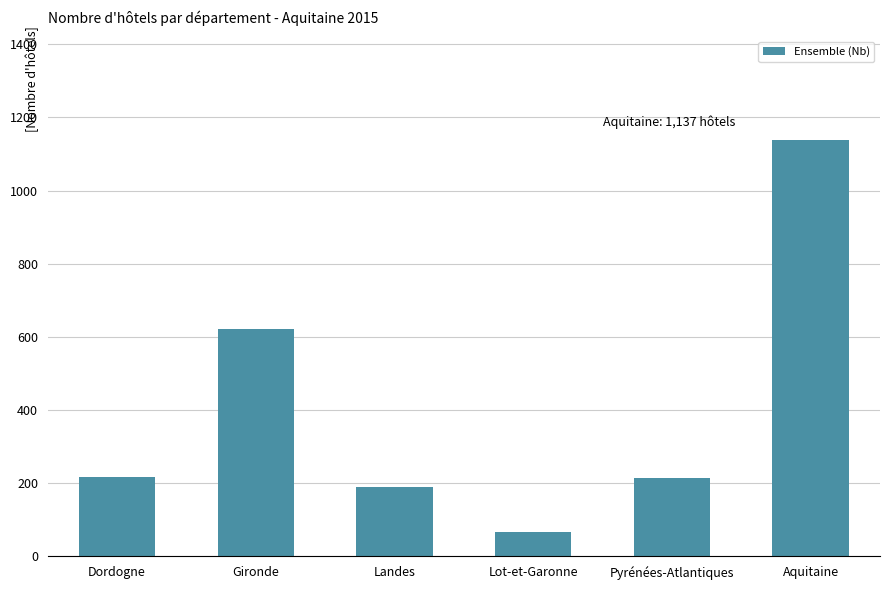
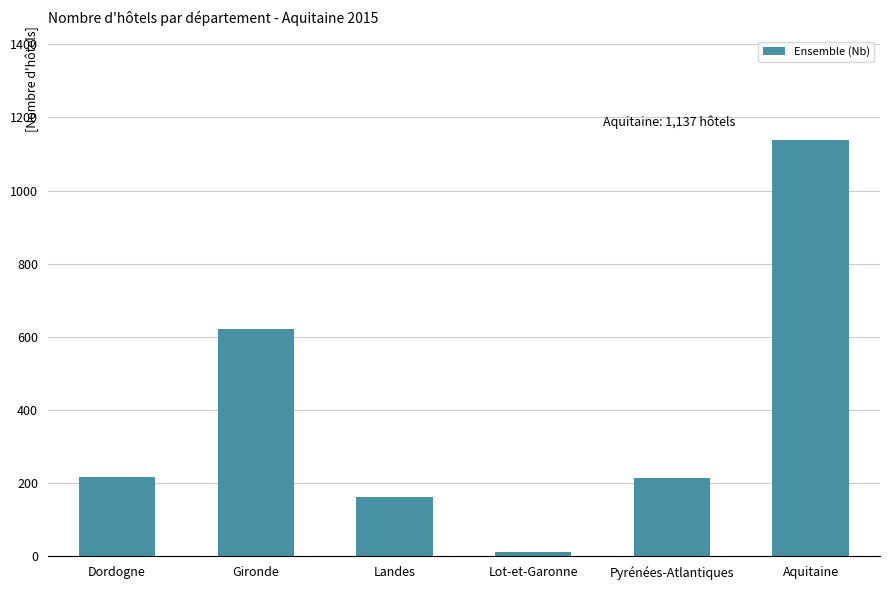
Landes: 190 -> 160
Lot-et-Garonne: 70 -> 10
